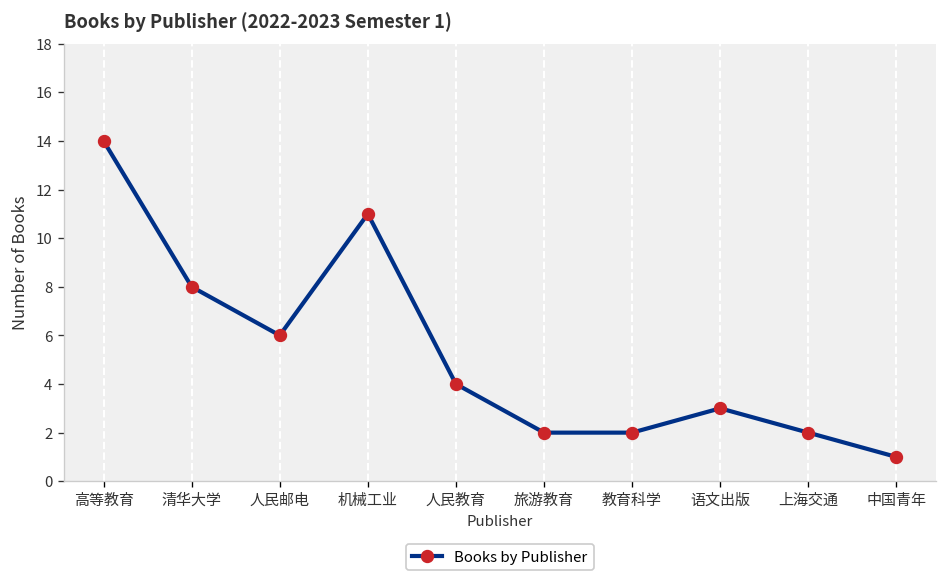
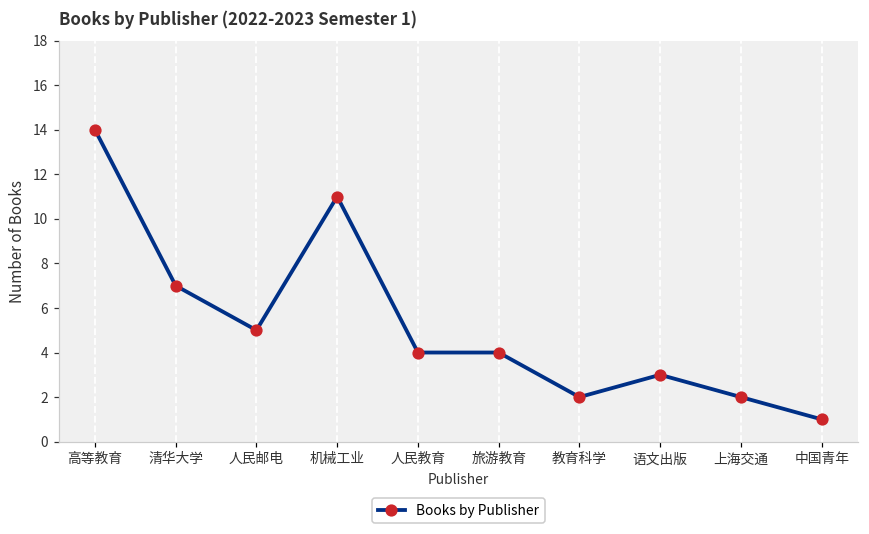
清华大学: 8 -> 7
人民邮电: 6 -> 5
旅游教育: 2 -> 4
